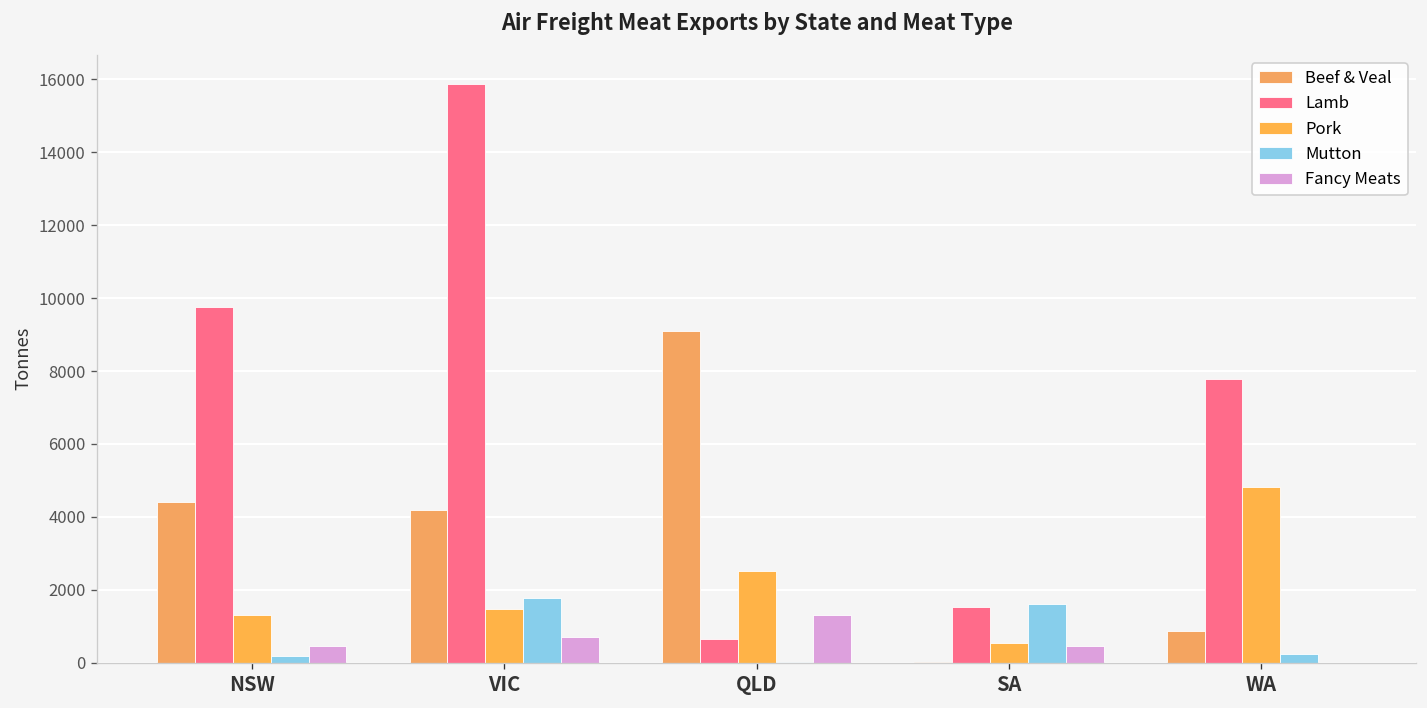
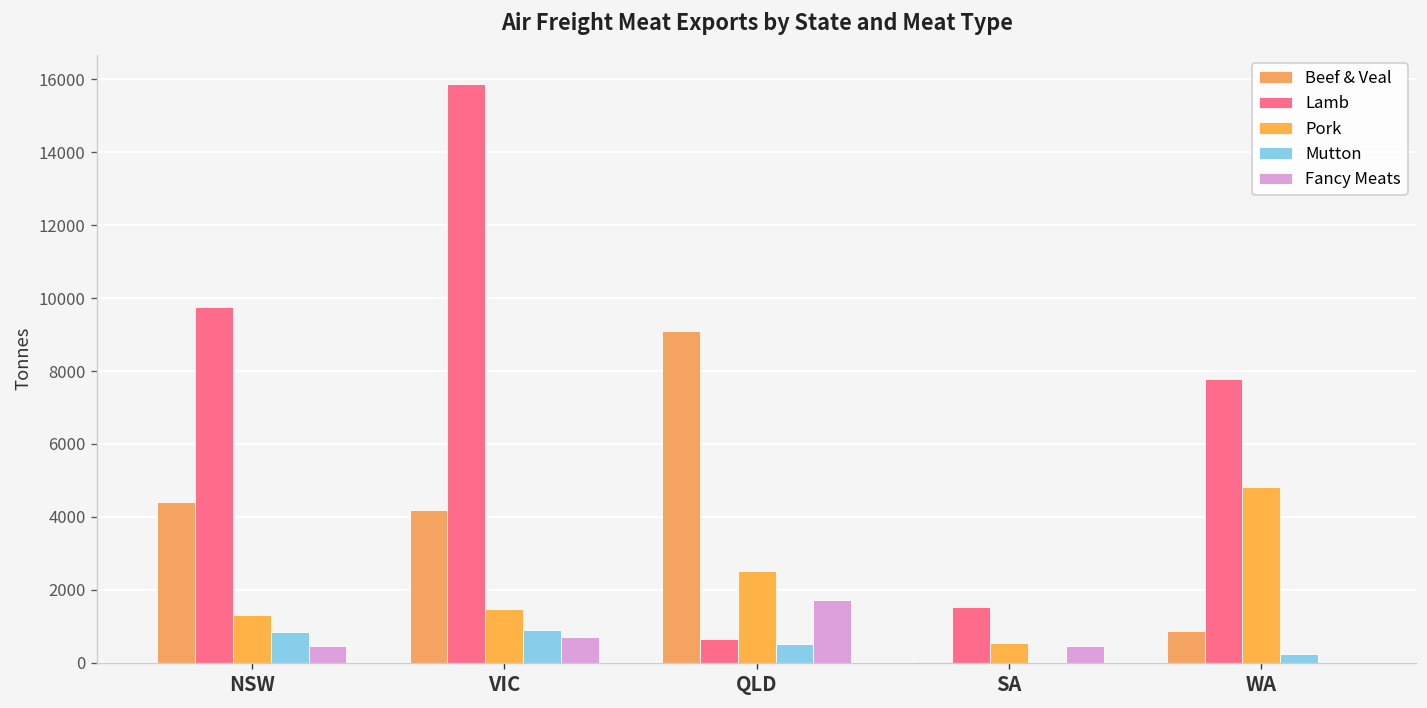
Mutton, NSW: 200 -> 800
Mutton, VIC: 1800 -> 900
Mutton, QLD: 0 -> 500
Fancy Meats, QLD: 1300 -> 1700
Mutton, SA: 1600 -> 0
